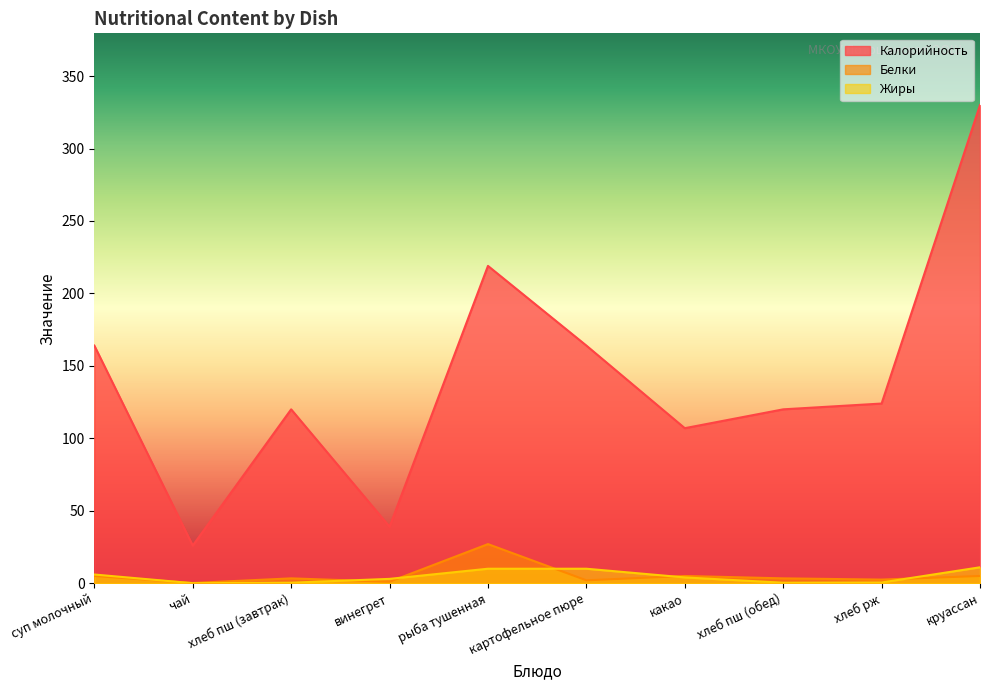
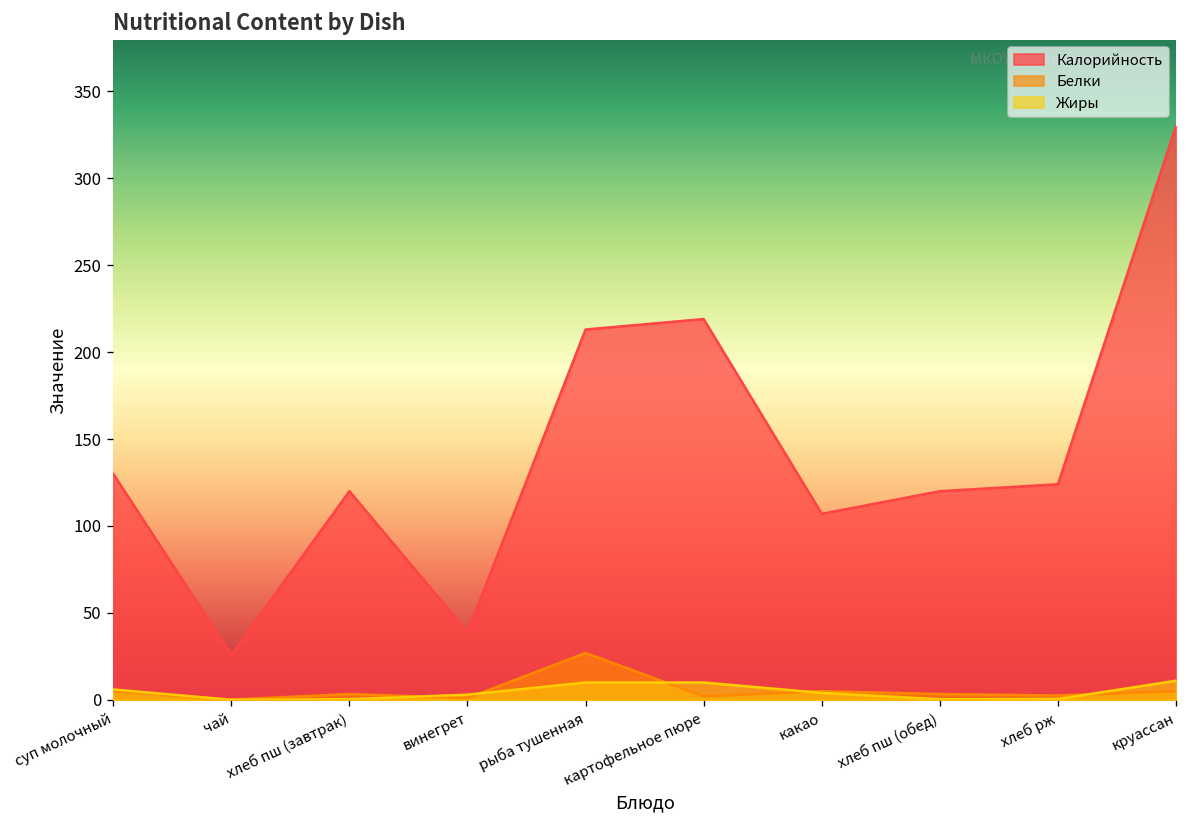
Калорийность, суп молочный: 164 -> 130
Калорийность, рыба тушенная: 219 -> 213
Калорийность, картофельное пюре: 164 -> 219
